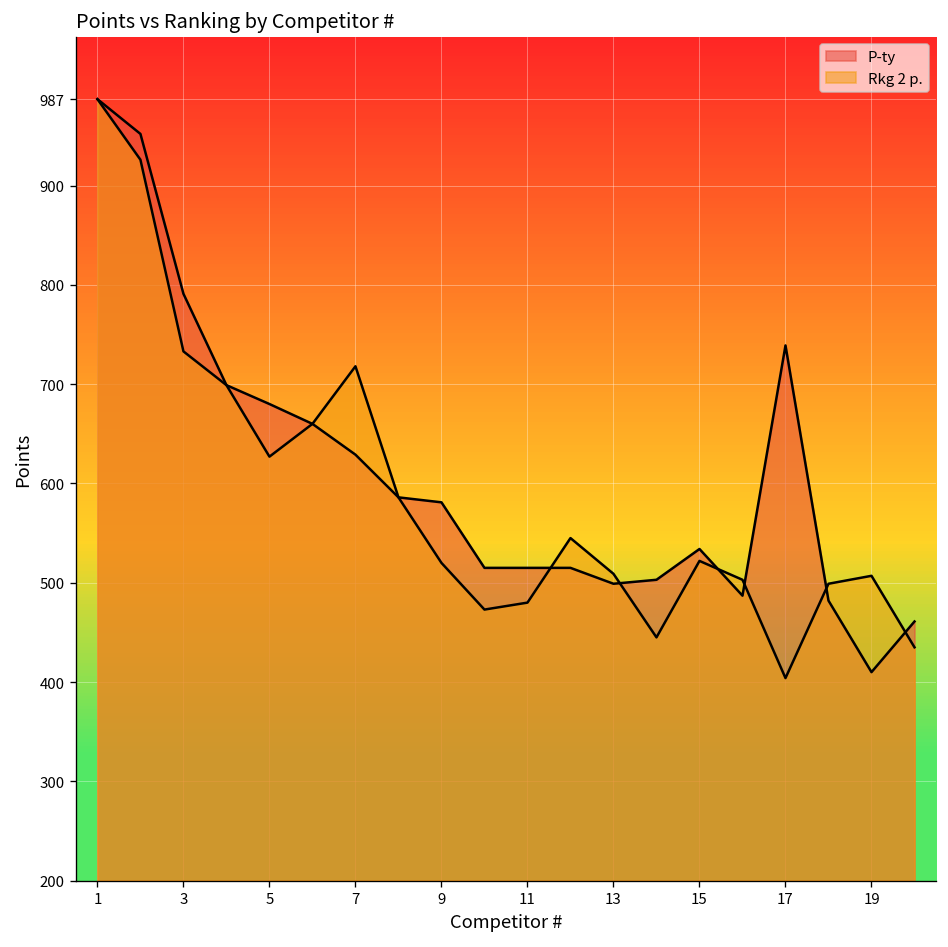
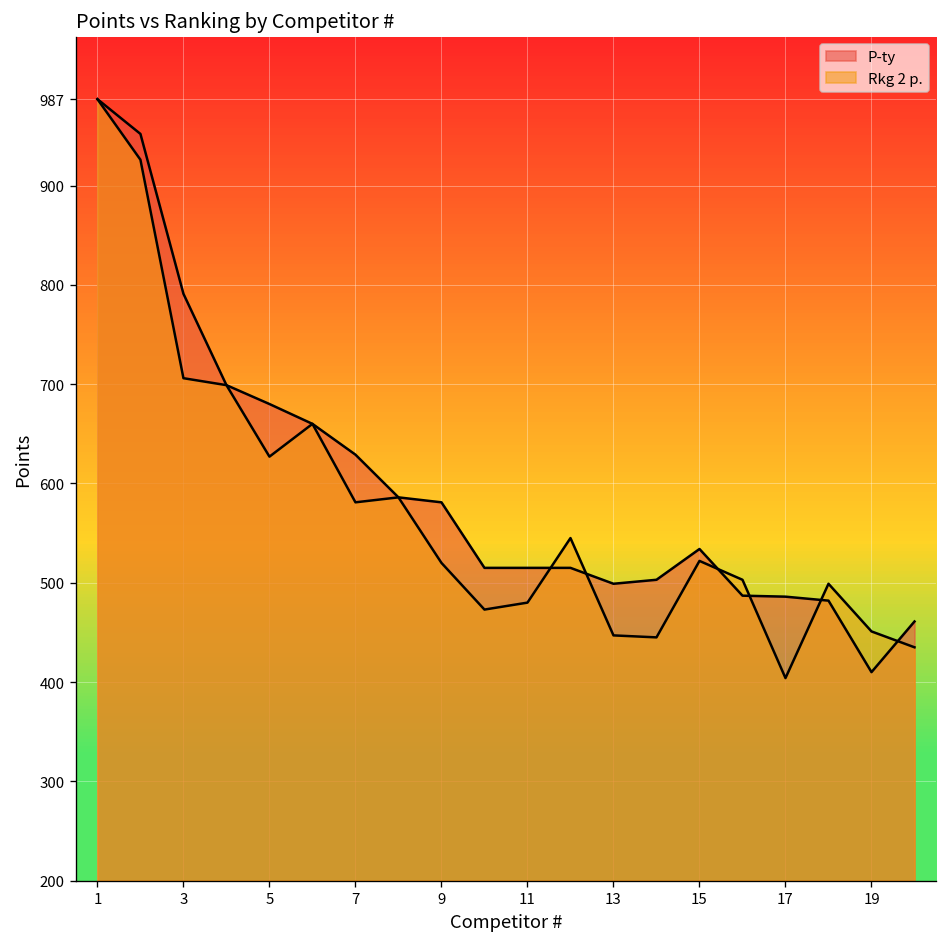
Rkg 2 p., 3: 730 -> 710
Rkg 2 p., 7: 720 -> 580
Rkg 2 p., 13: 510 -> 450
P-ty, 17: 740 -> 490
Rkg 2 p., 19: 510 -> 450
